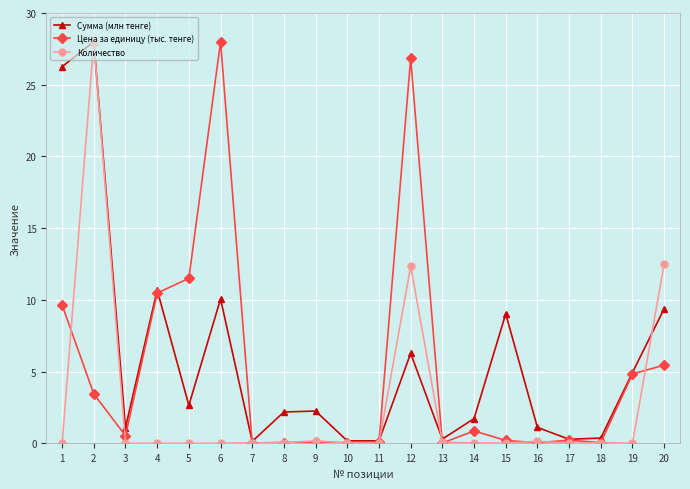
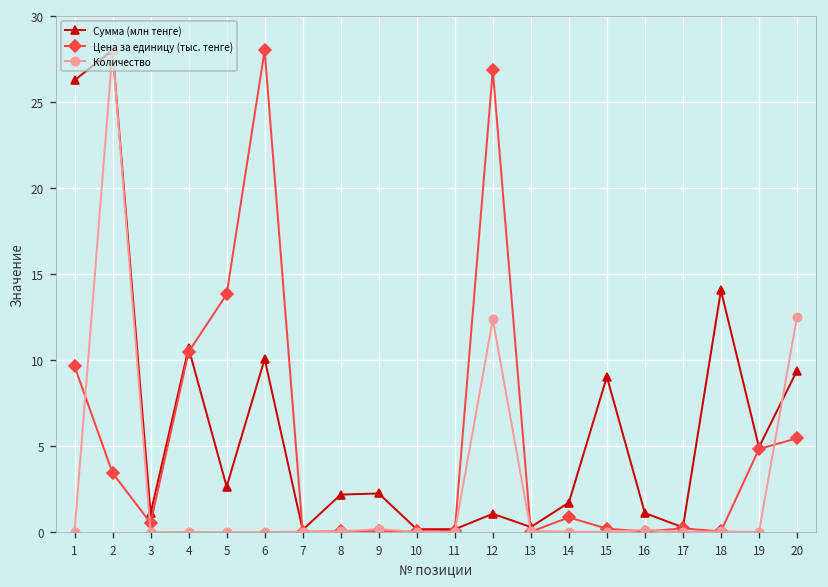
Цена за единицу (тыс. тенге), 5: 11.5 -> 13.8
Сумма (млн тенге), 12: 6.3 -> 1.1
Сумма (млн тенге), 18: 0.4 -> 14.0
